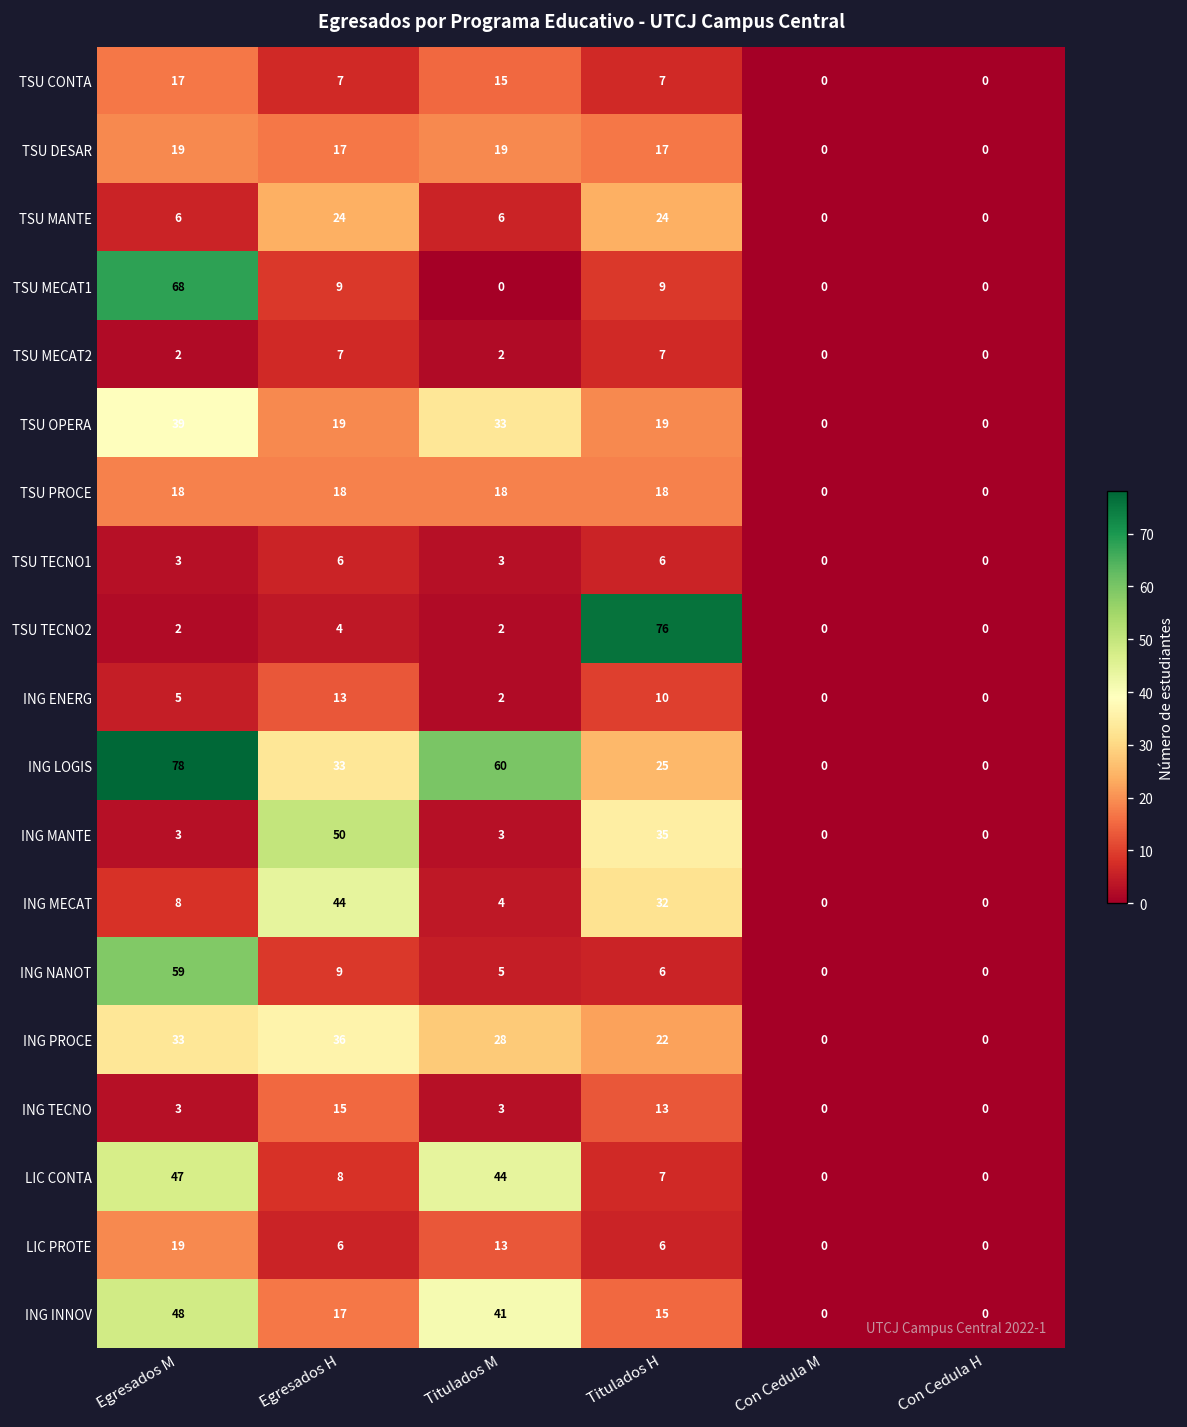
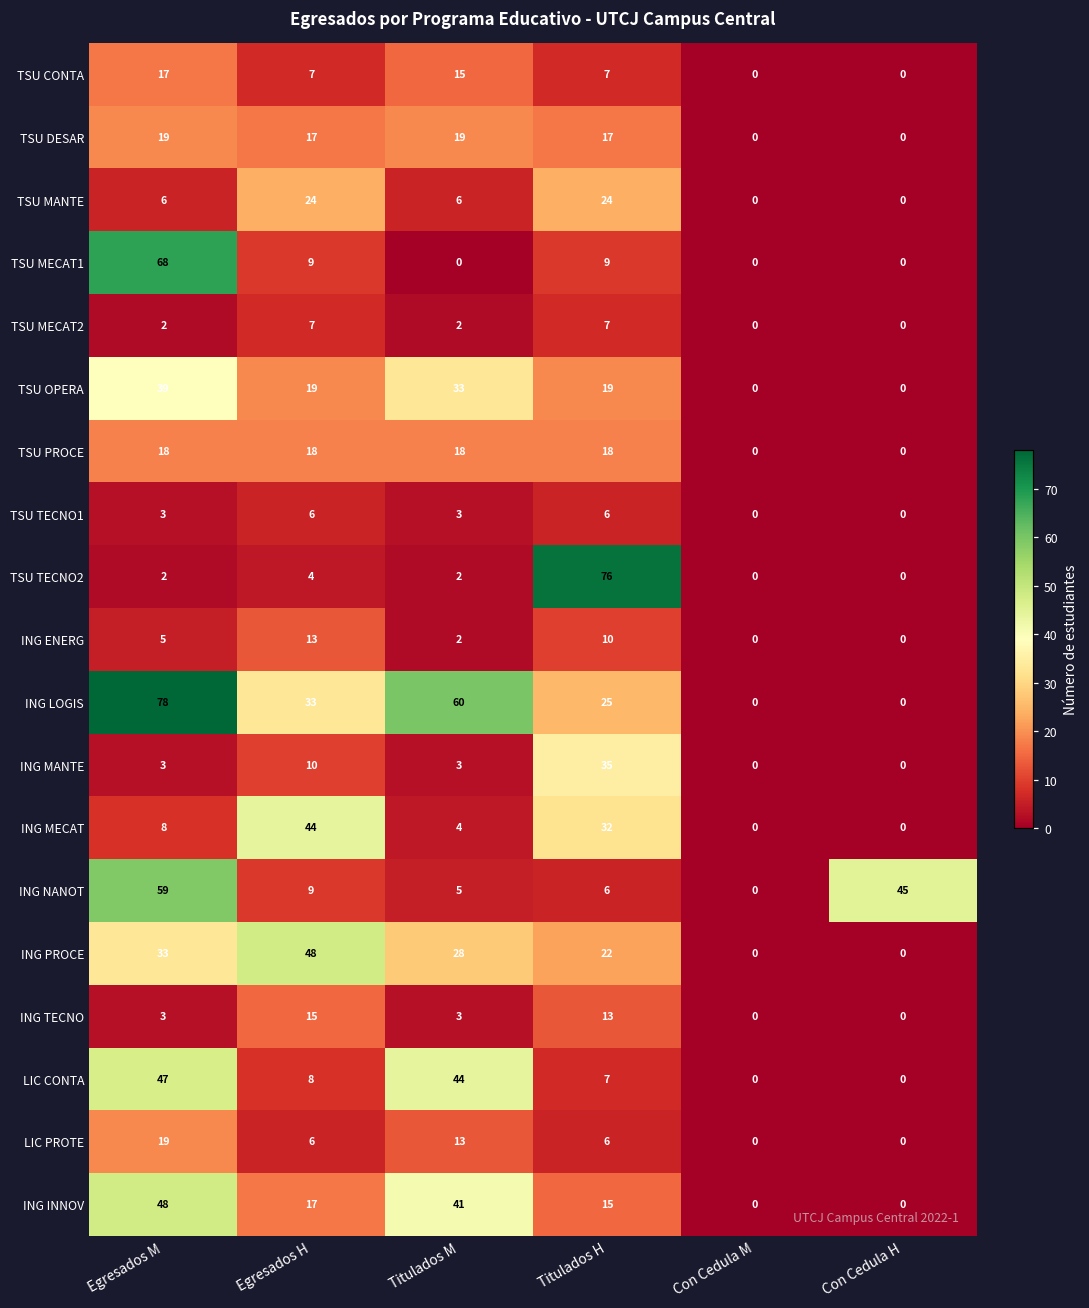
ING MANTE, Egresados H: 50 -> 10
ING NANOT, Con Cedula H: 0 -> 45
ING PROCE, Egresados H: 36 -> 48
